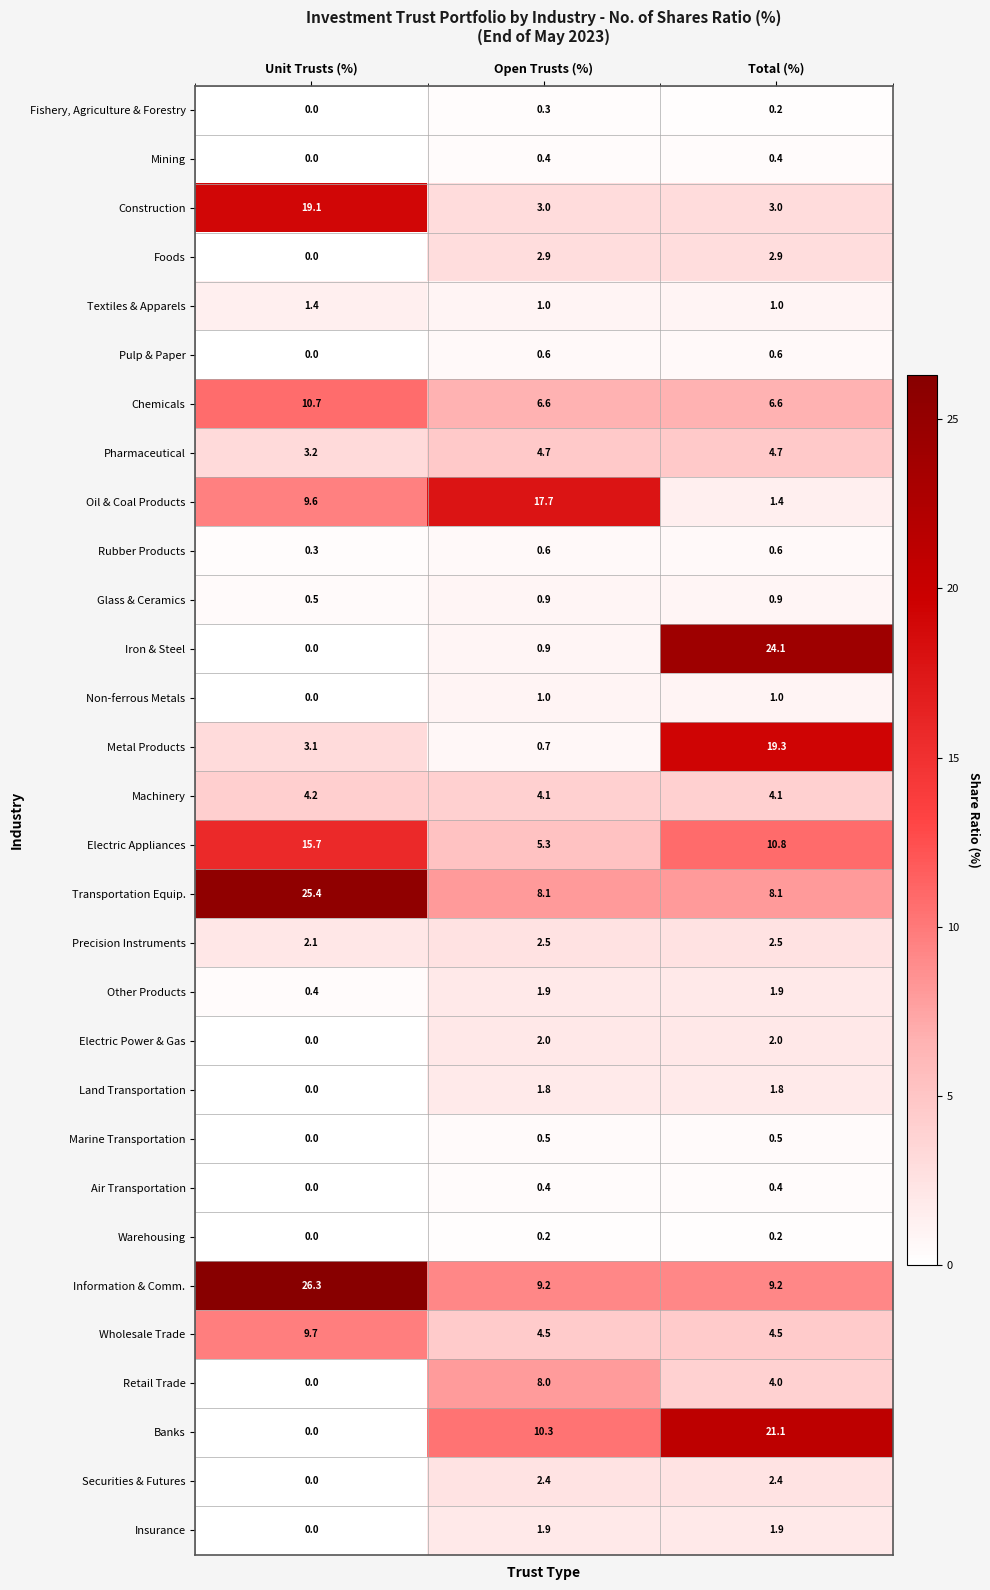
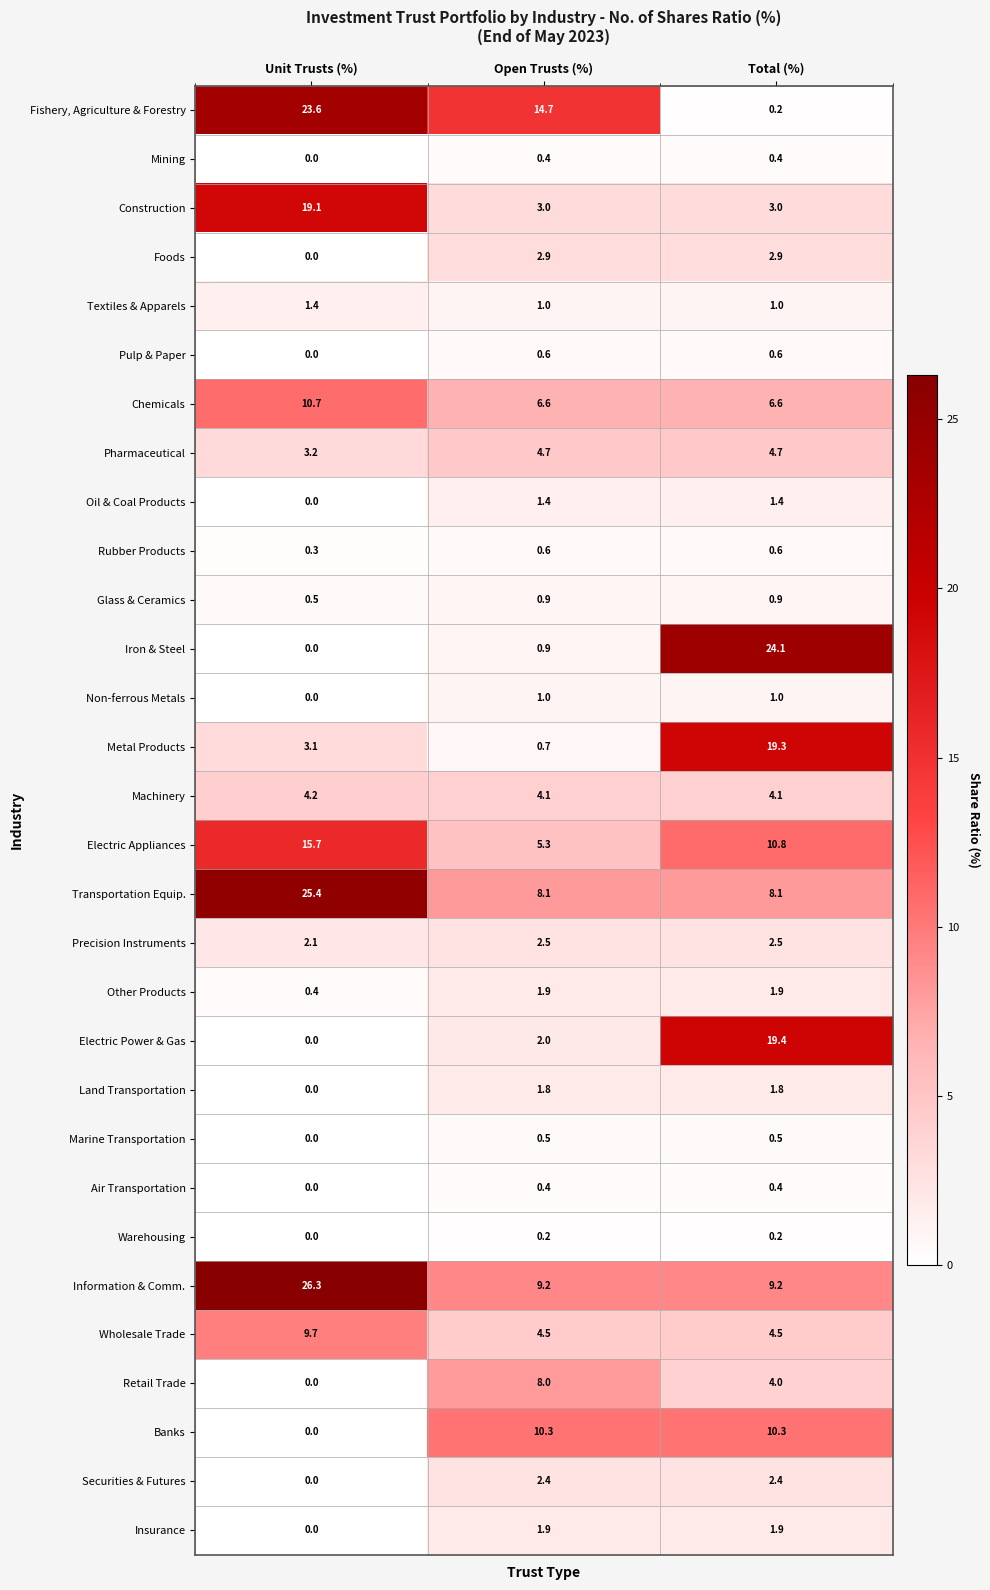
Fishery, Agriculture & Forestry, Unit Trusts (%): 0.0 -> 23.6
Fishery, Agriculture & Forestry, Open Trusts (%): 0.3 -> 14.7
Oil & Coal Products, Unit Trusts (%): 9.6 -> 0.0
Oil & Coal Products, Open Trusts (%): 17.7 -> 1.4
Electric Power & Gas, Total (%): 2.0 -> 19.4
Banks, Total (%): 21.1 -> 10.3
